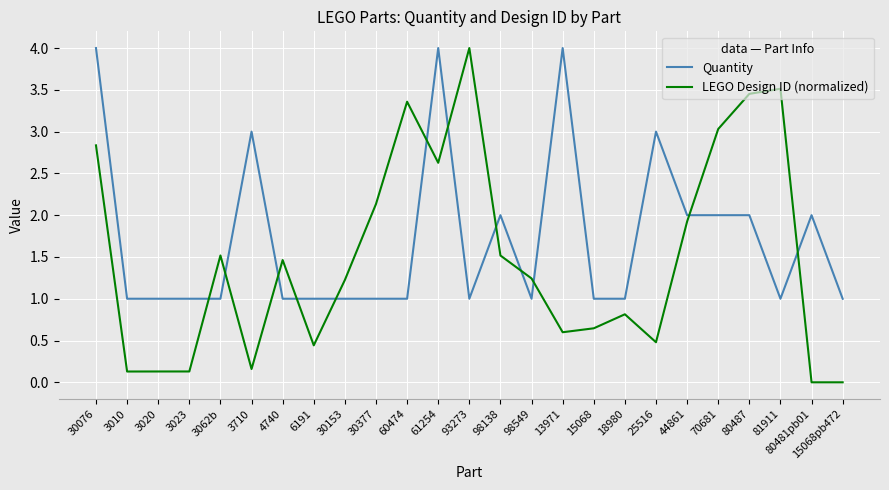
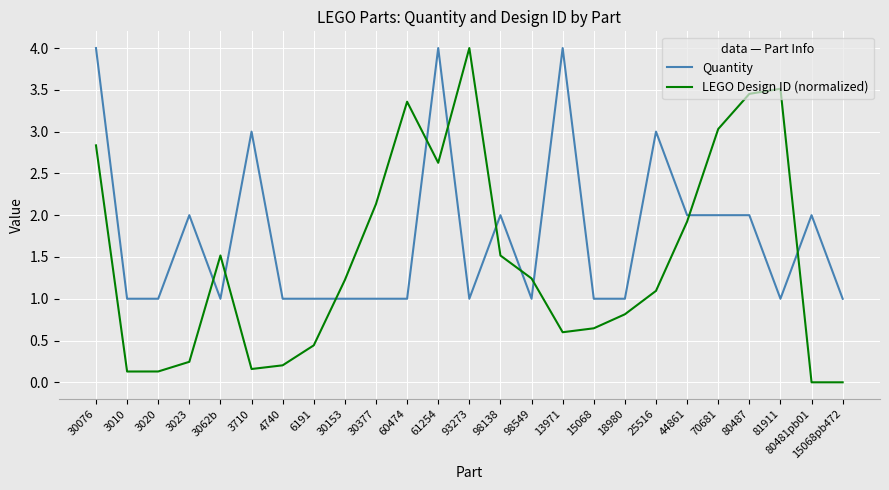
Quantity, 3023: 1 -> 2
LEGO Design ID (normalized), 3023: 0.1 -> 0.2
LEGO Design ID (normalized), 4740: 1.5 -> 0.2
LEGO Design ID (normalized), 25516: 0.5 -> 1.1
